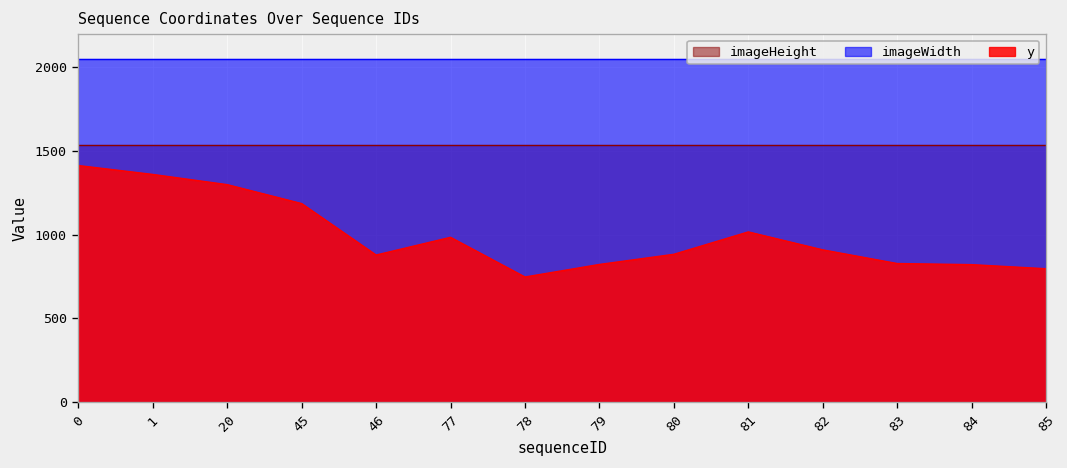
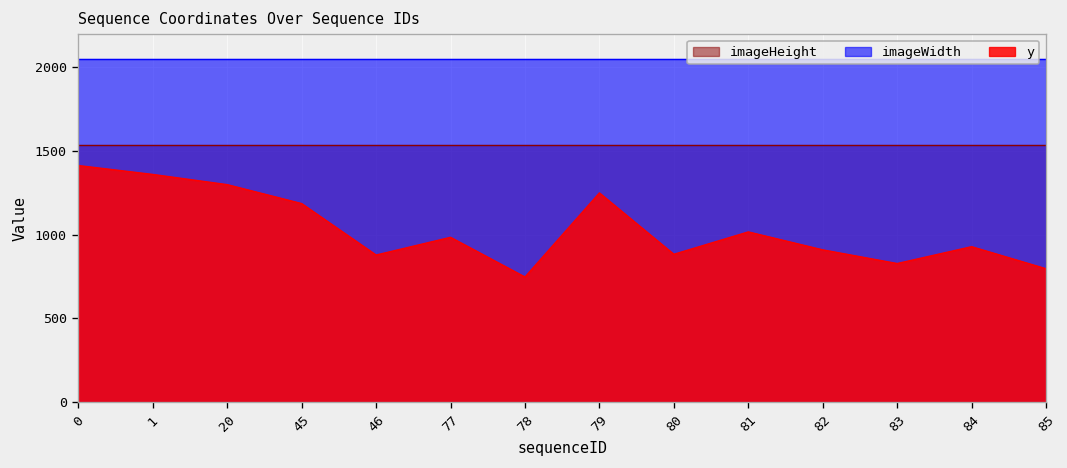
y, 79: 820 -> 1250
y, 84: 820 -> 930
